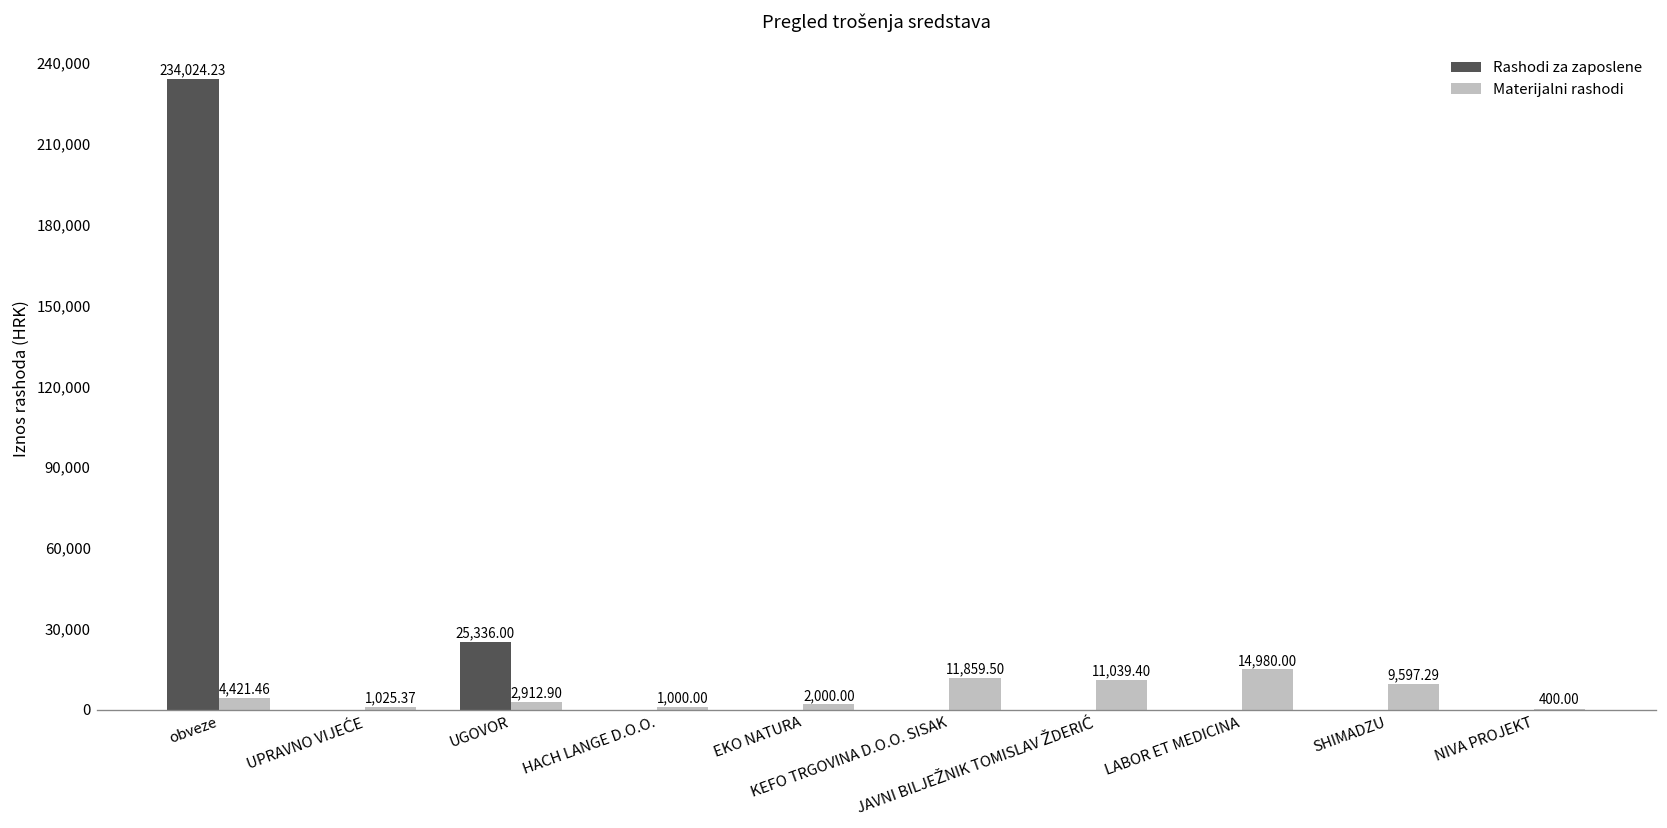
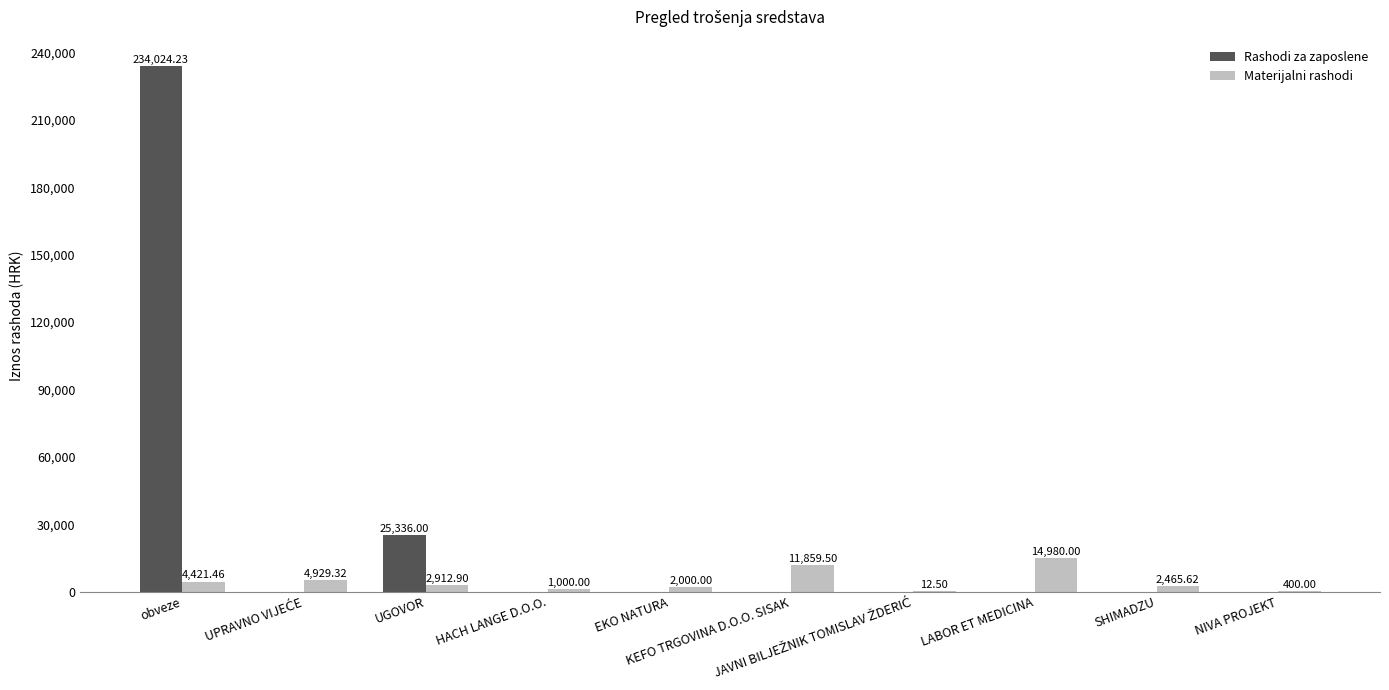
Materijalni rashodi, UPRAVNO VIJEĆE: 1,025.37 -> 4,929.32
Materijalni rashodi, JAVNI BILJEŽNIK TOMISLAV ŽDERIĆ: 11,039.40 -> 12.50
Materijalni rashodi, SHIMADZU: 9,597.29 -> 2,465.62
